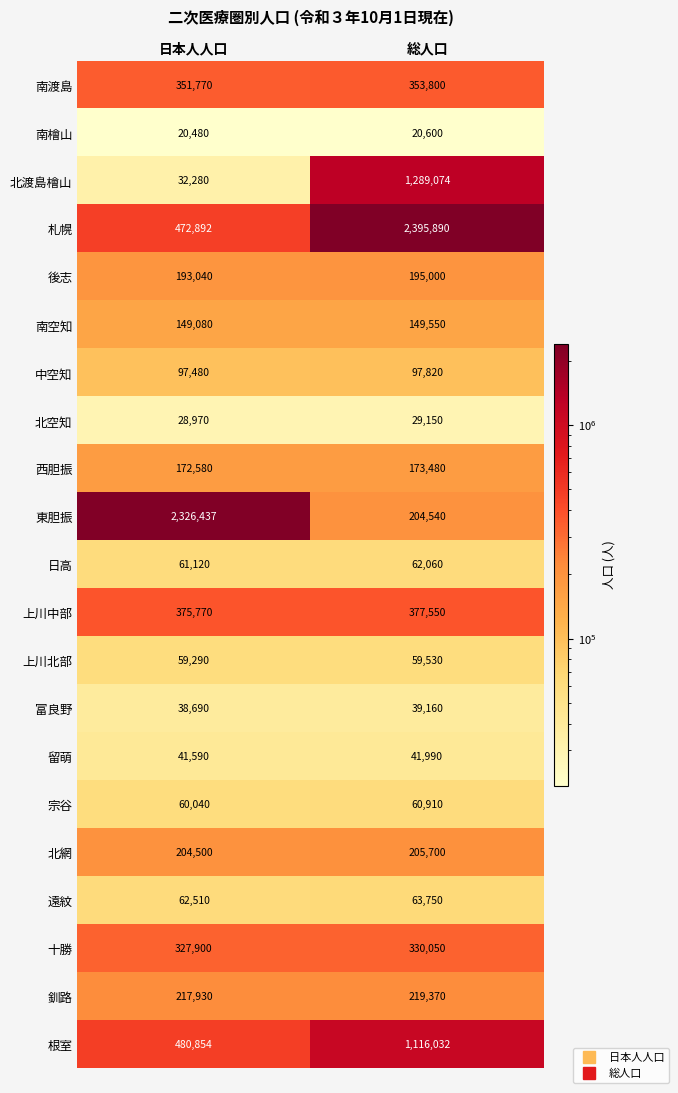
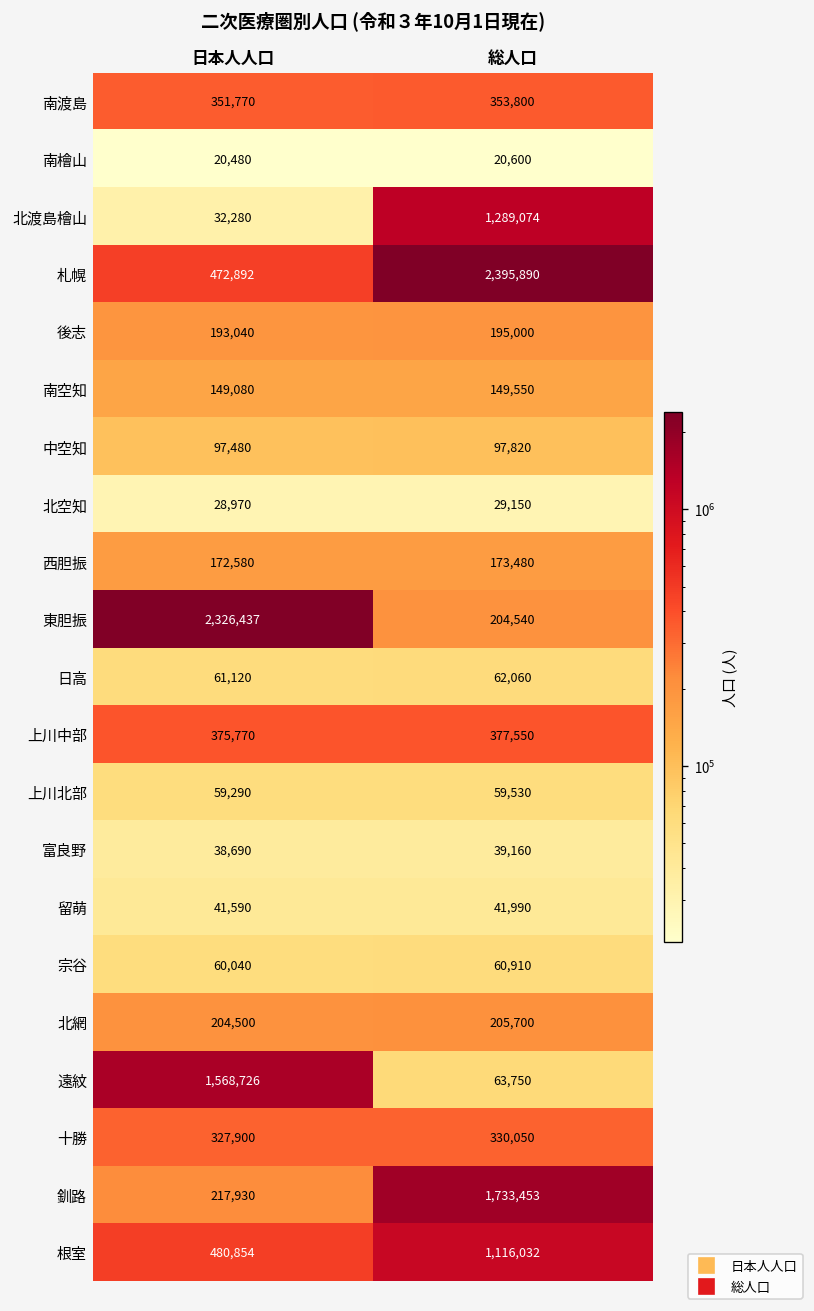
遠紋, 日本人人口: 62,510 -> 1,568,726
釧路, 総人口: 219,370 -> 1,733,453
